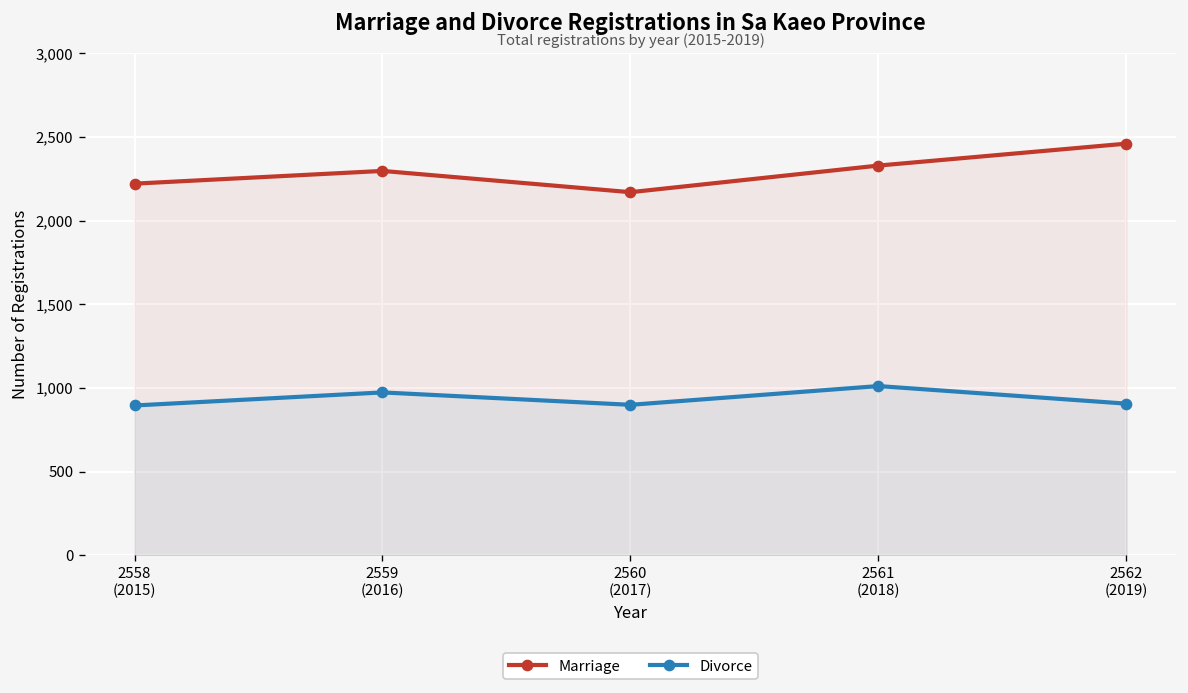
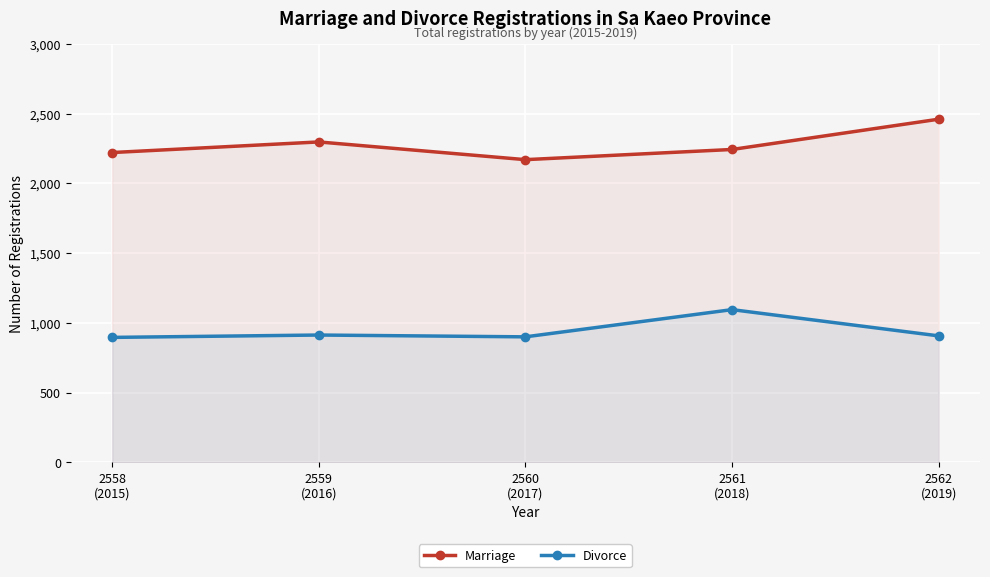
Divorce, 2559 (2016): 970 -> 910
Marriage, 2561 (2018): 2,330 -> 2,240
Divorce, 2561 (2018): 1,010 -> 1,100
